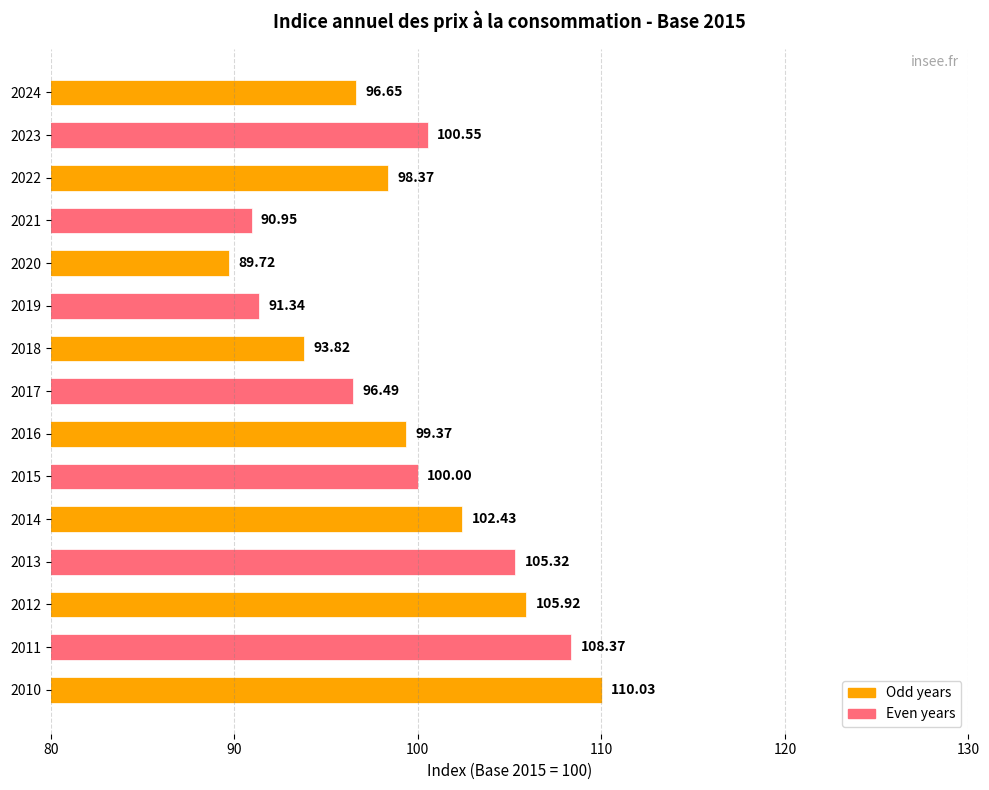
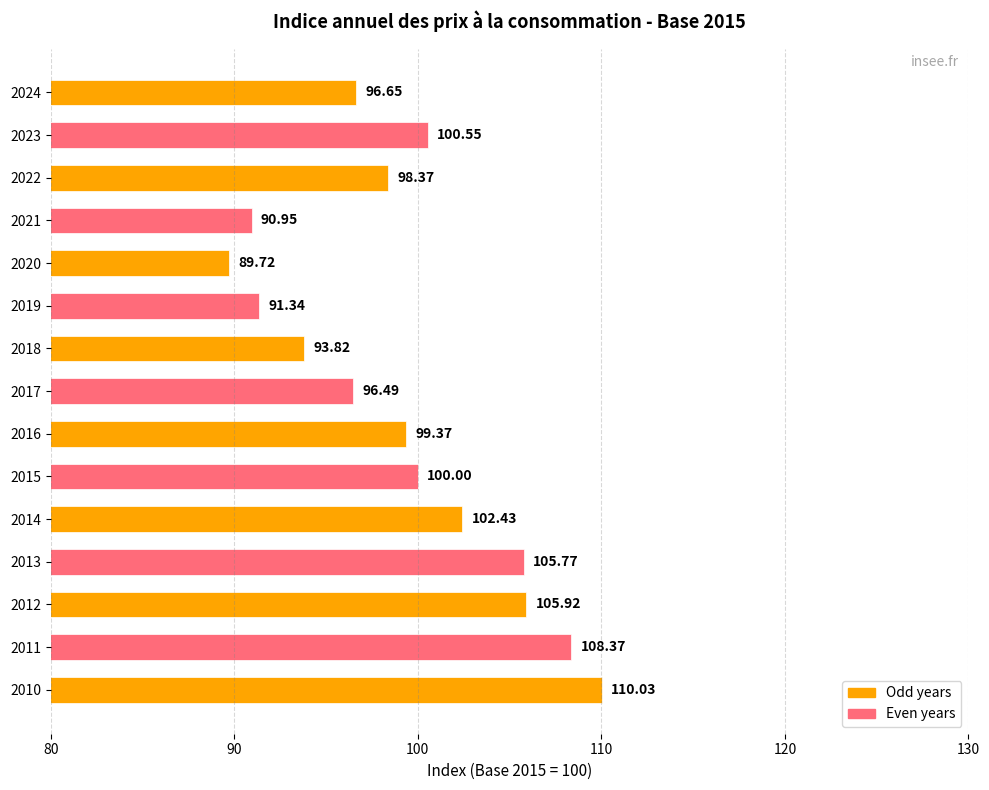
2013: 105.32 -> 105.77
